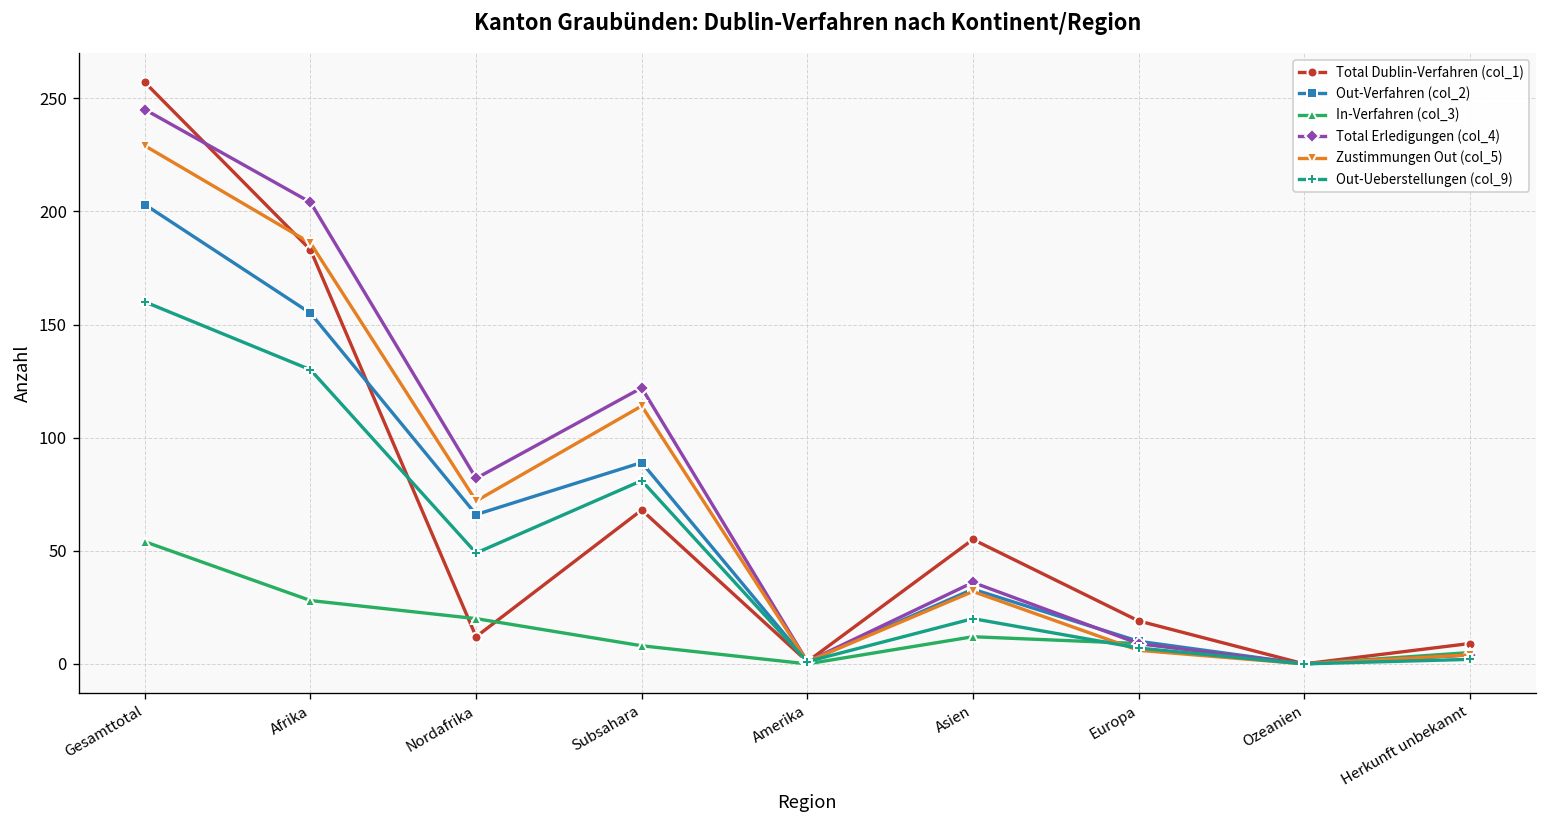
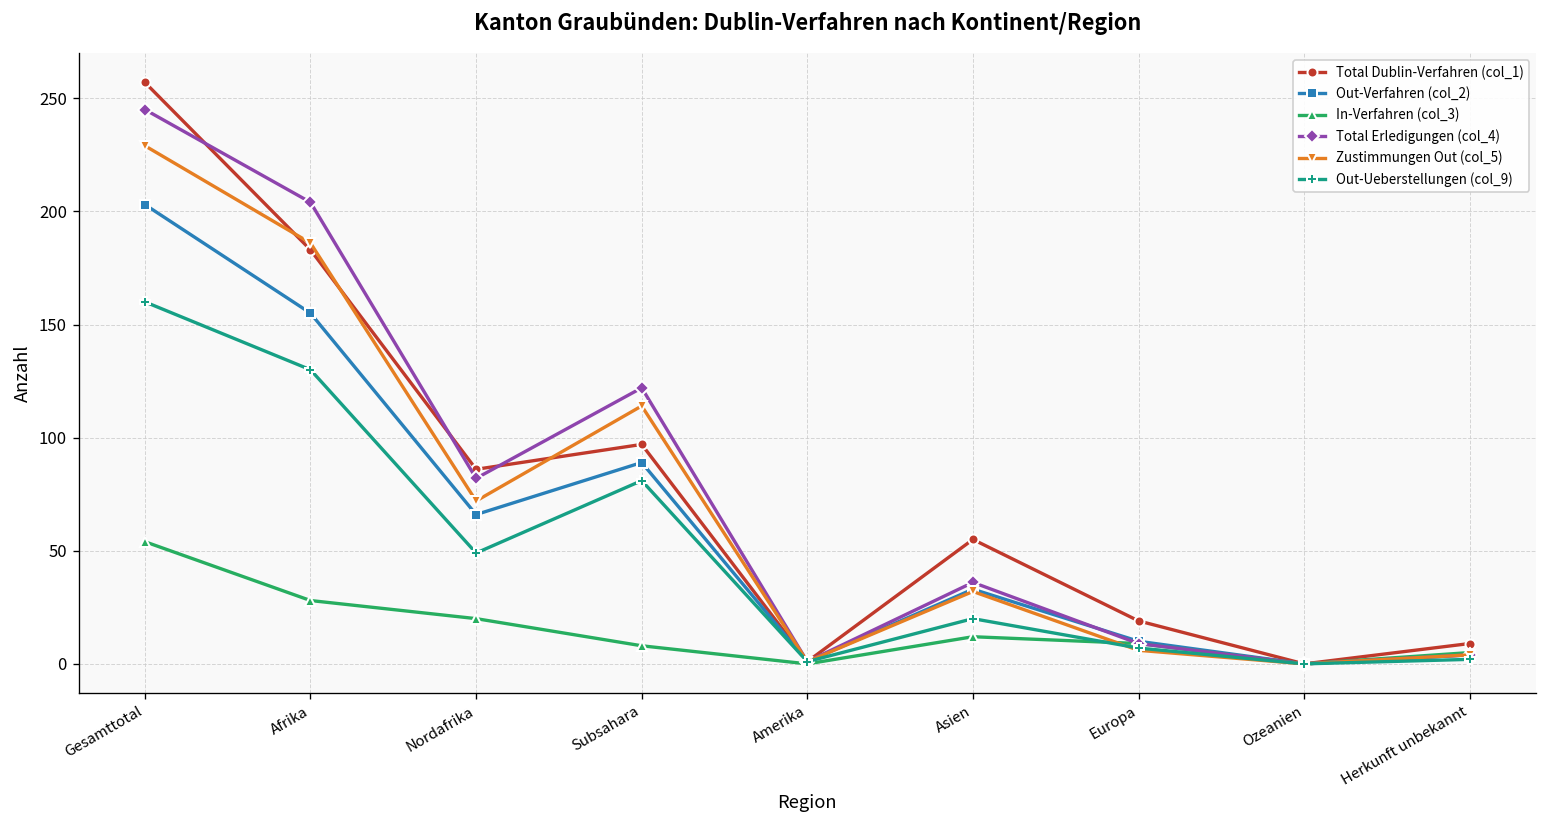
Total Dublin-Verfahren (col_1), Nordafrika: 12 -> 86
Total Dublin-Verfahren (col_1), Subsahara: 68 -> 97
